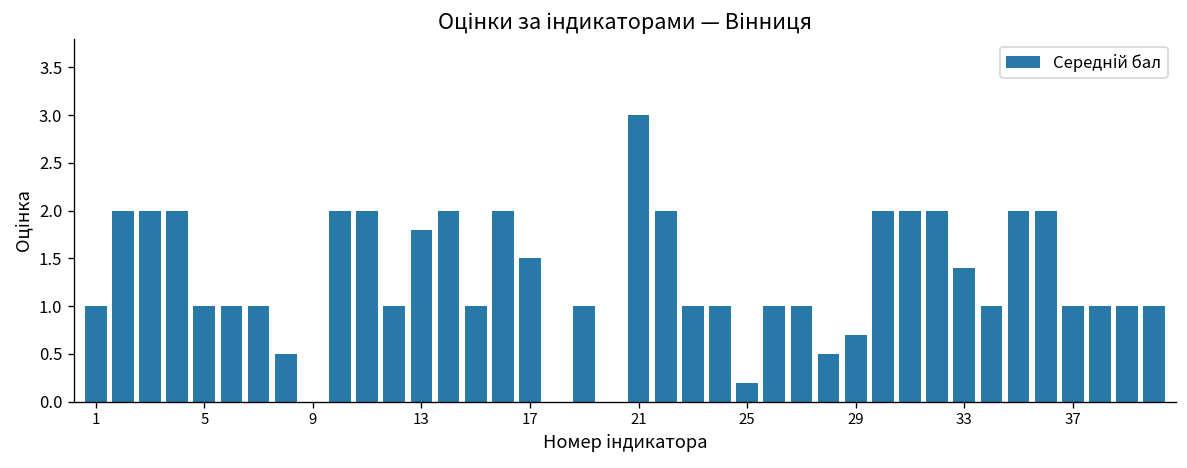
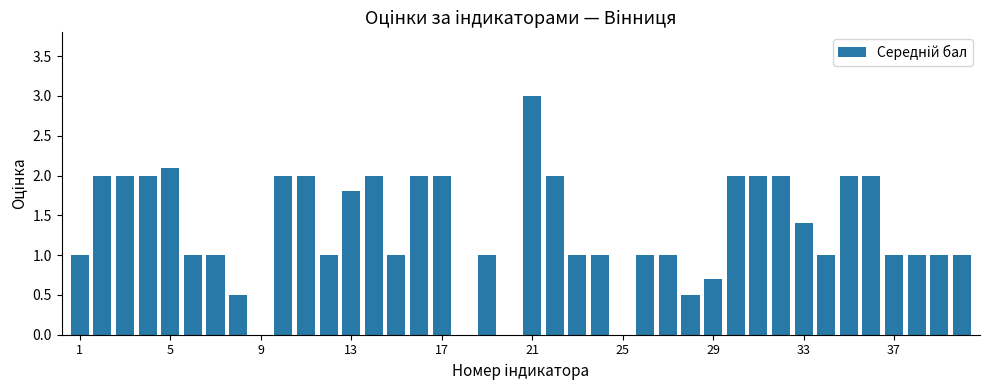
5: 1.0 -> 2.1
17: 1.5 -> 2.0
25: 0.2 -> 0.0
